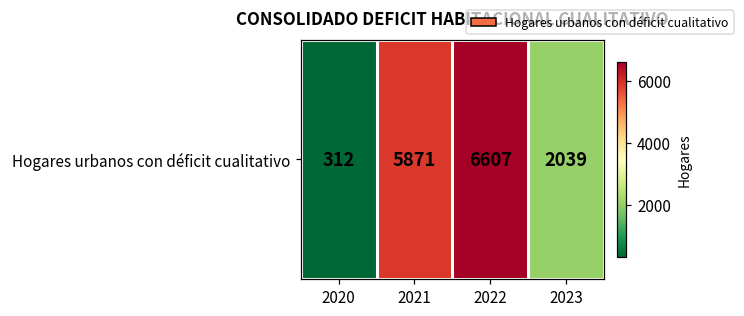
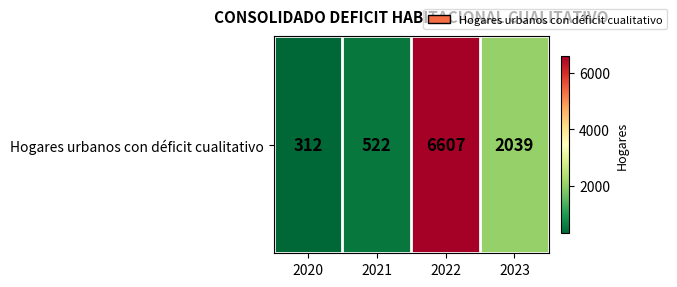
Hogares urbanos con déficit cualitativo, 2021: 5871 -> 522
